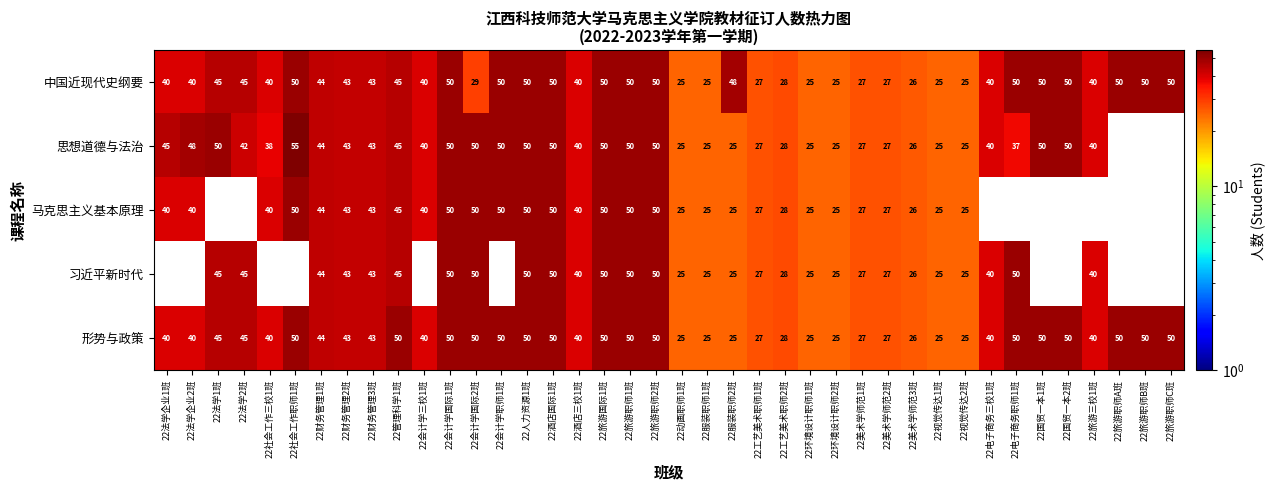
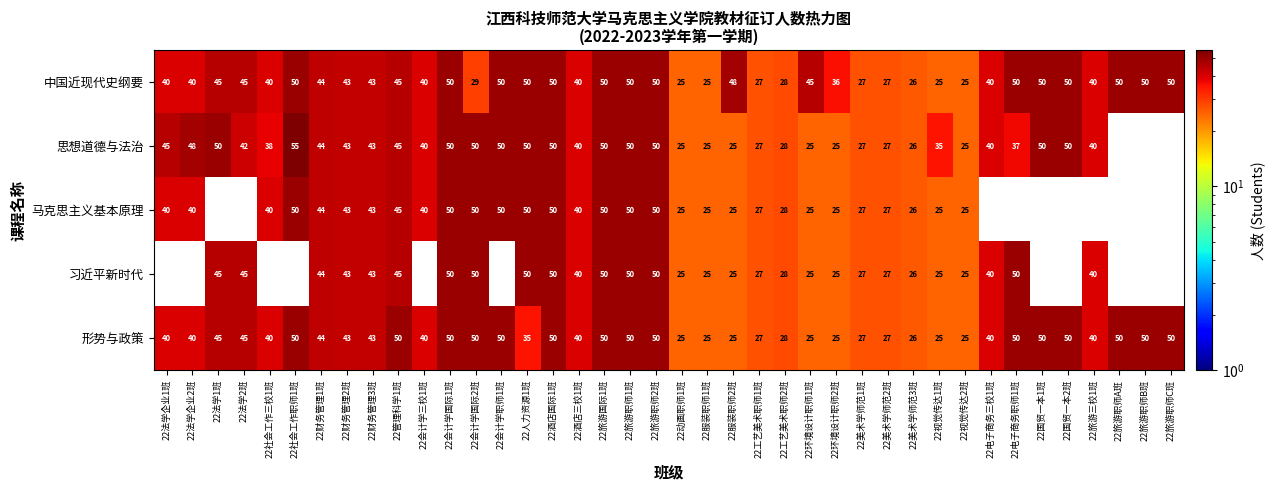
中国近现代史纲要, 22环境设计职师1班: 25 -> 45
中国近现代史纲要, 22环境设计职师2班: 25 -> 36
思想道德与法治, 22视觉传达1班: 25 -> 35
形势与政策, 22人力资源1班: 50 -> 35
